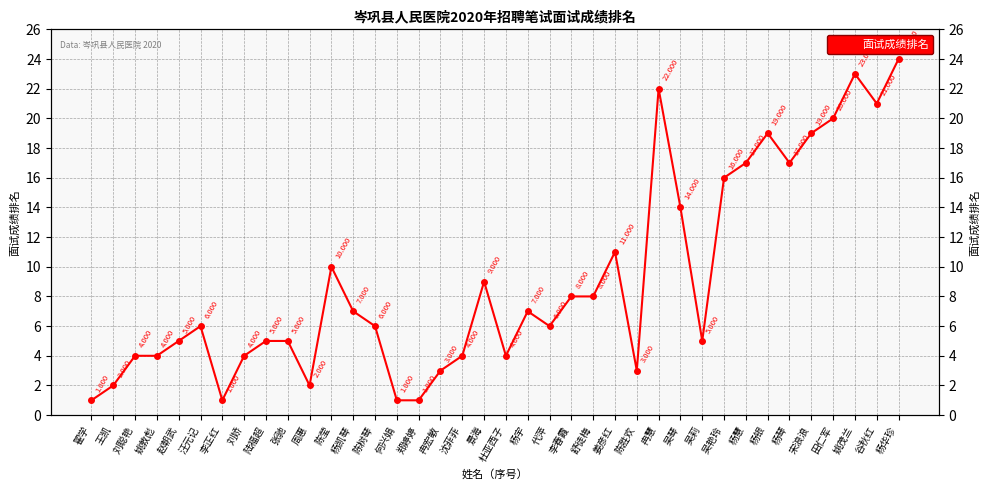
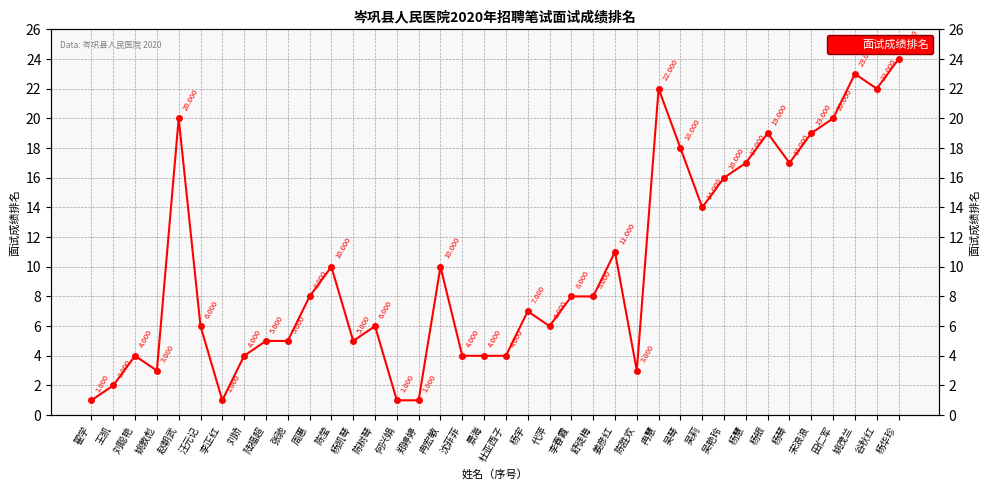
姚敦彪: 4.000 -> 3.000
赵朝武: 5.000 -> 20.000
周惠: 2.000 -> 8.000
杨凯琴: 7.000 -> 5.000
冉宏敏: 3.000 -> 10.000
景海: 9.000 -> 4.000
吴琴: 14.000 -> 18.000
吴莉: 5.000 -> 14.000
谷秋红: 21.000 -> 22.000
